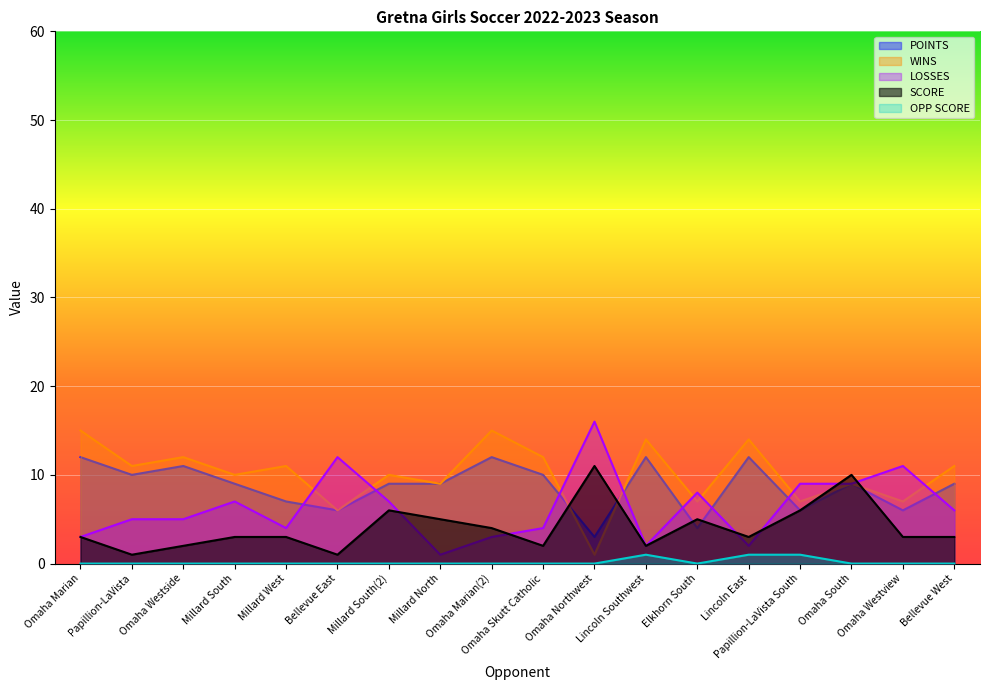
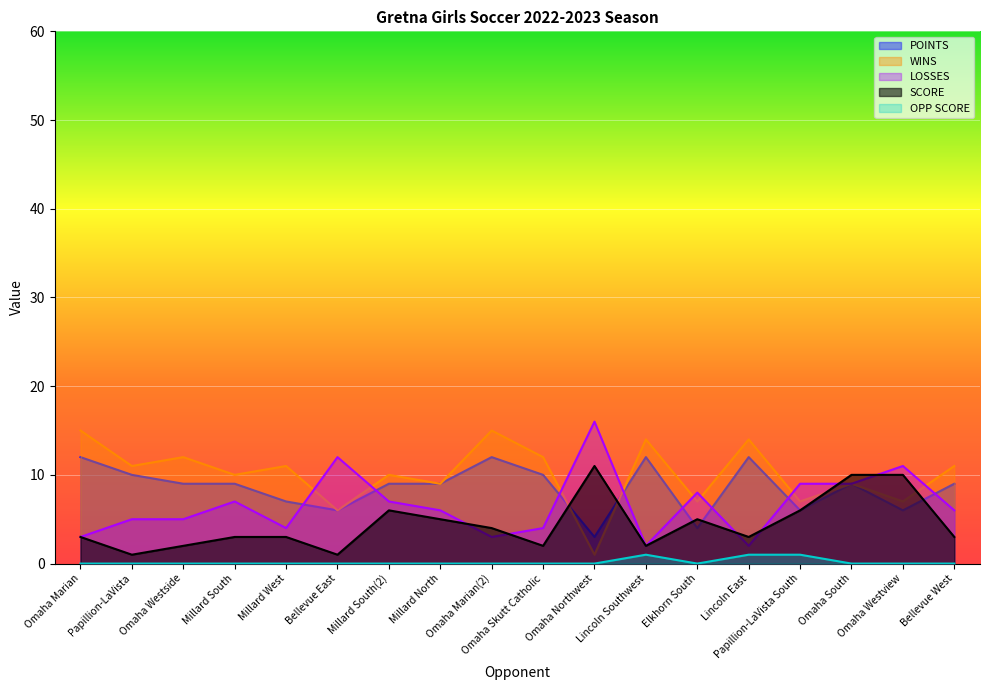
POINTS, Omaha Westside: 11 -> 9
LOSSES, Millard North: 1 -> 6
SCORE, Omaha Westview: 3 -> 10
